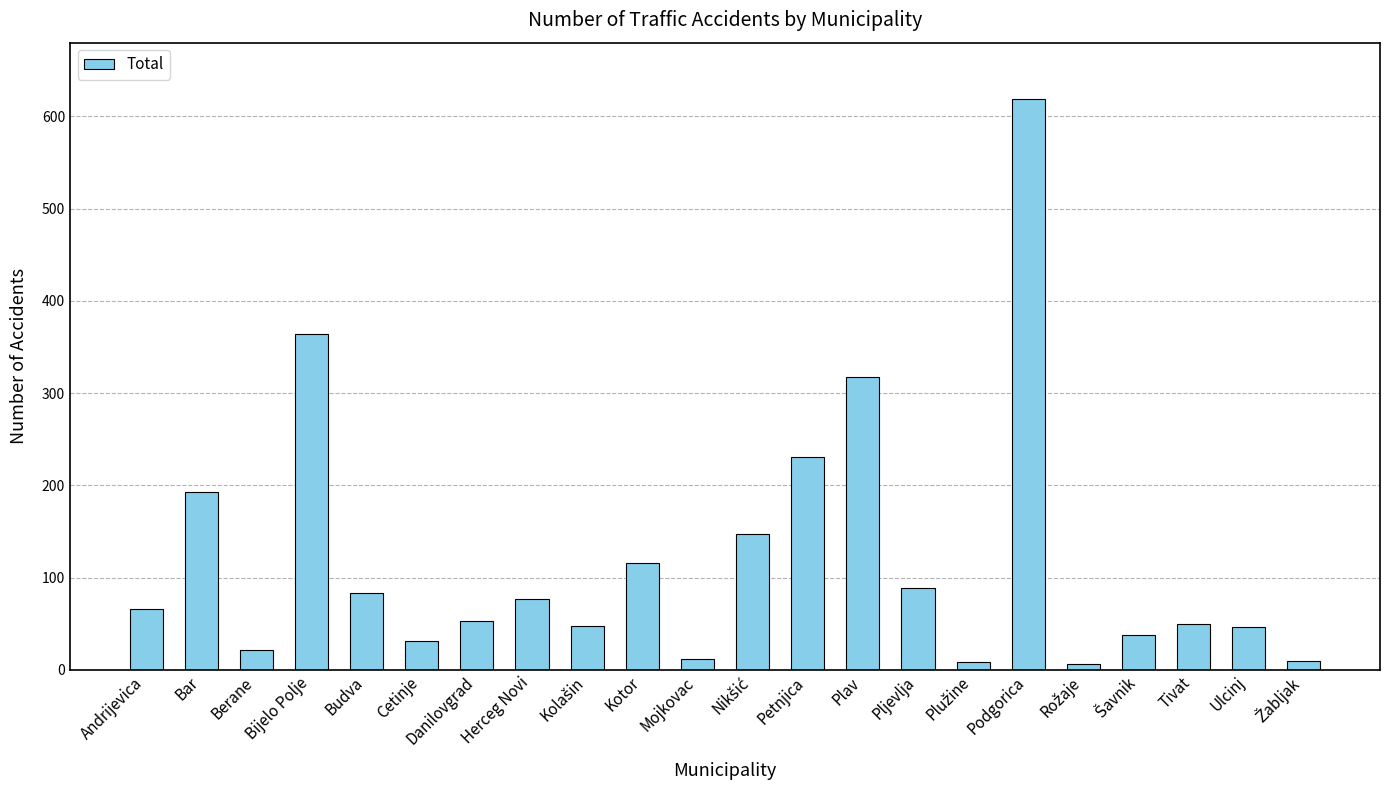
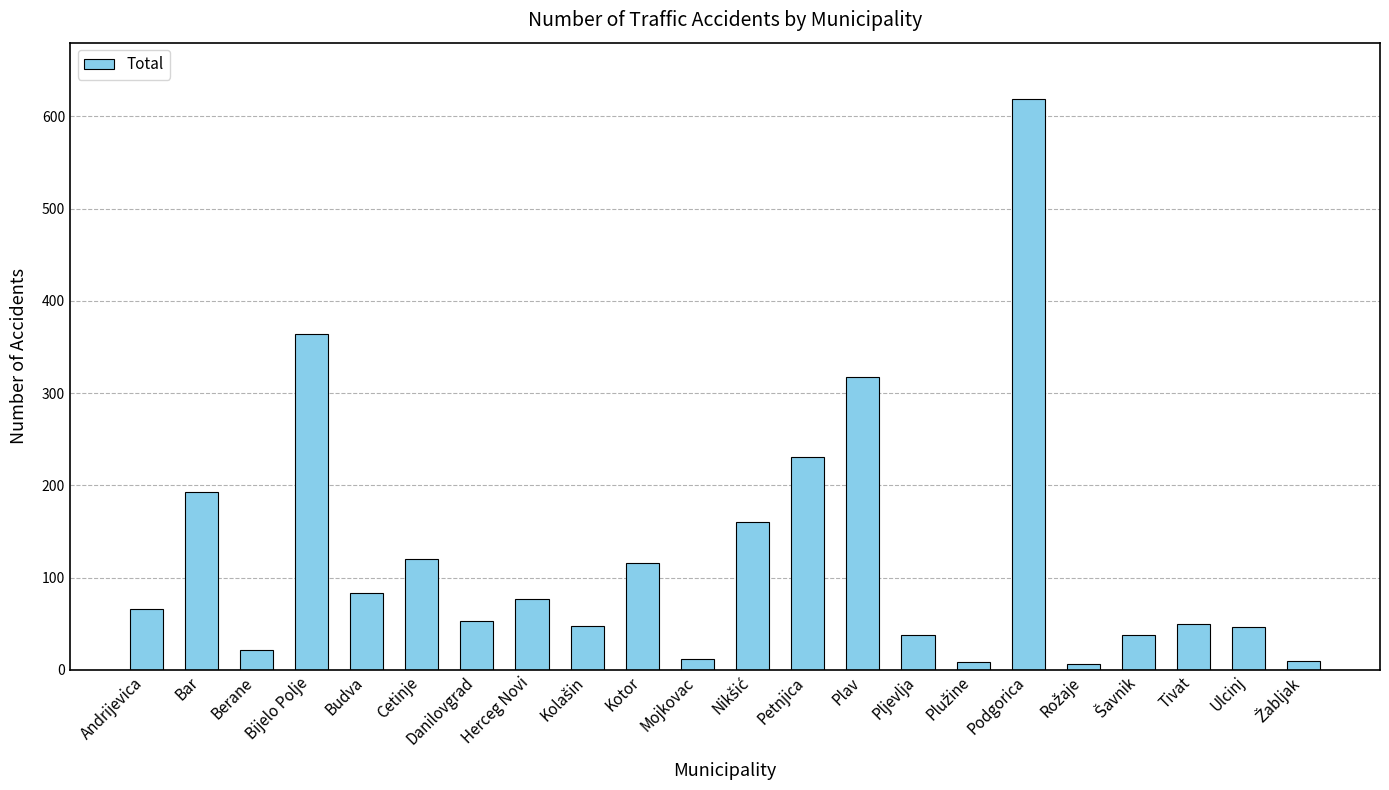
Cetinje: 30 -> 120
Nikšić: 150 -> 160
Pljevlja: 90 -> 40
